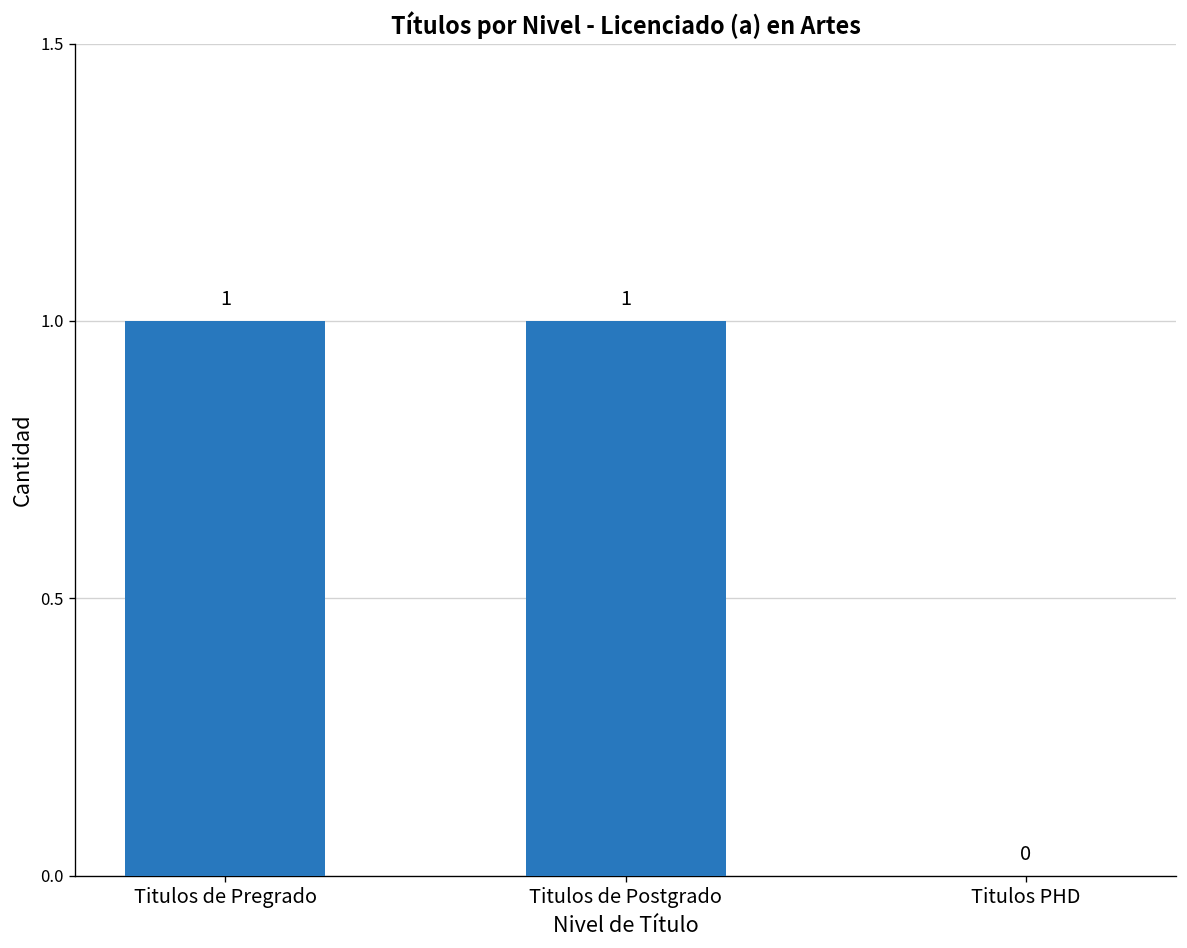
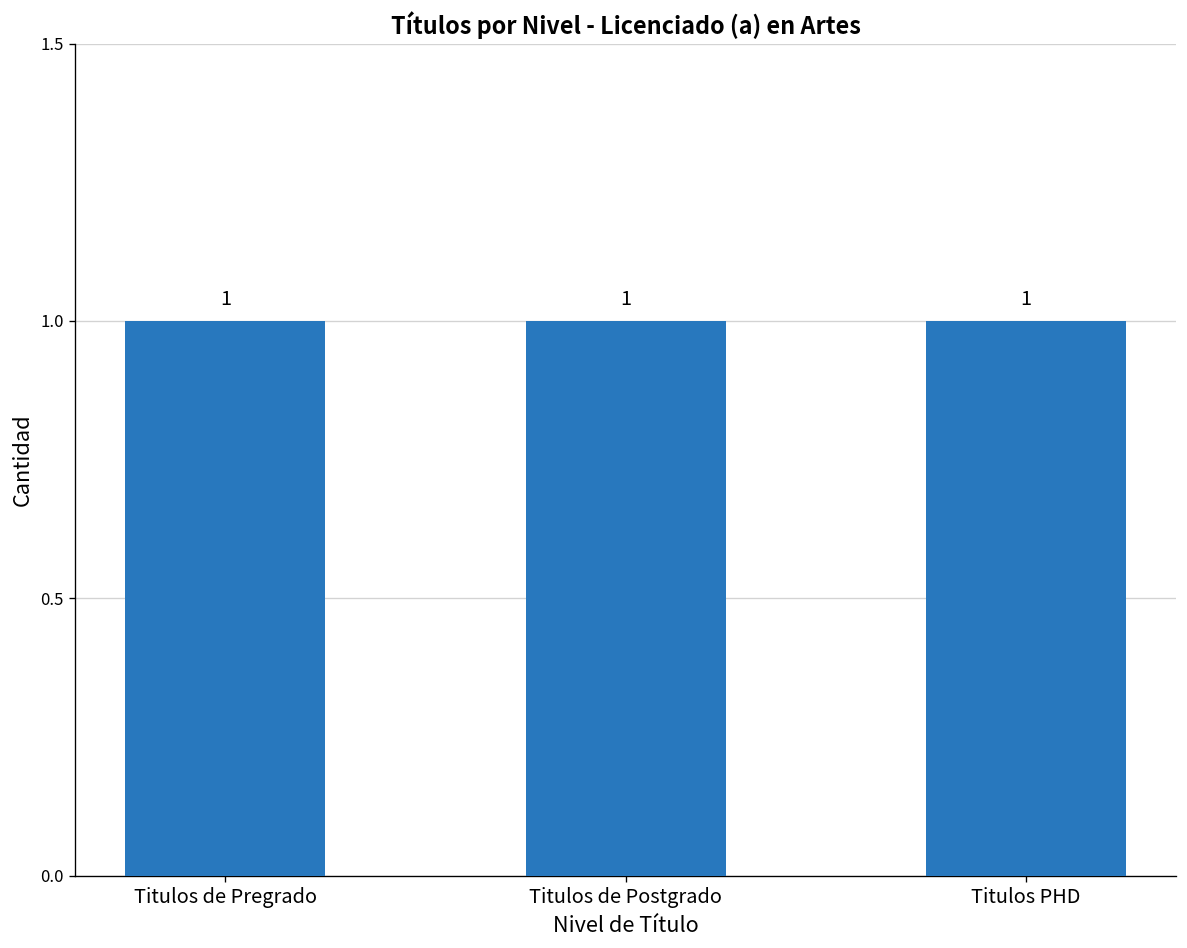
Titulos PHD: 0 -> 1
